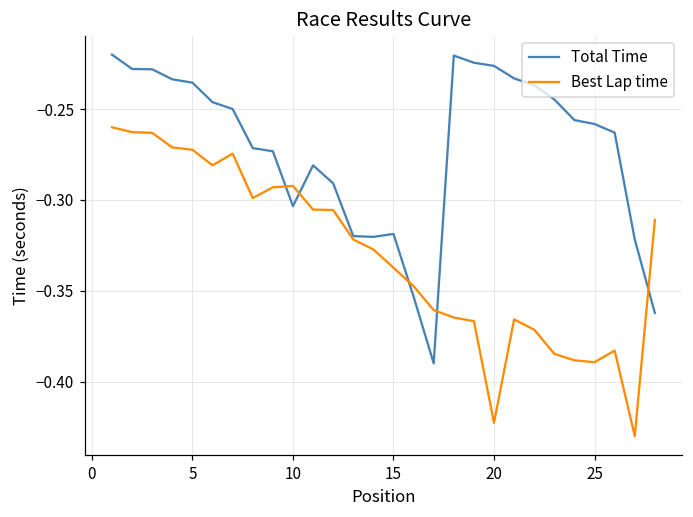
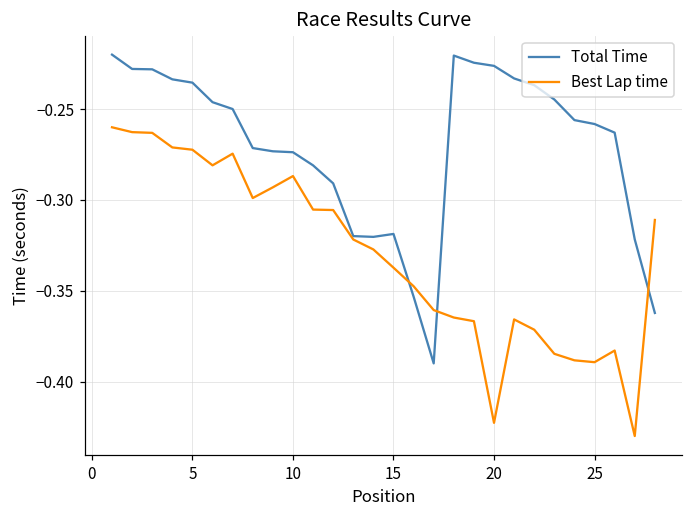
Total Time, 10: -0.303 -> -0.274
Best Lap time, 10: -0.292 -> -0.287
